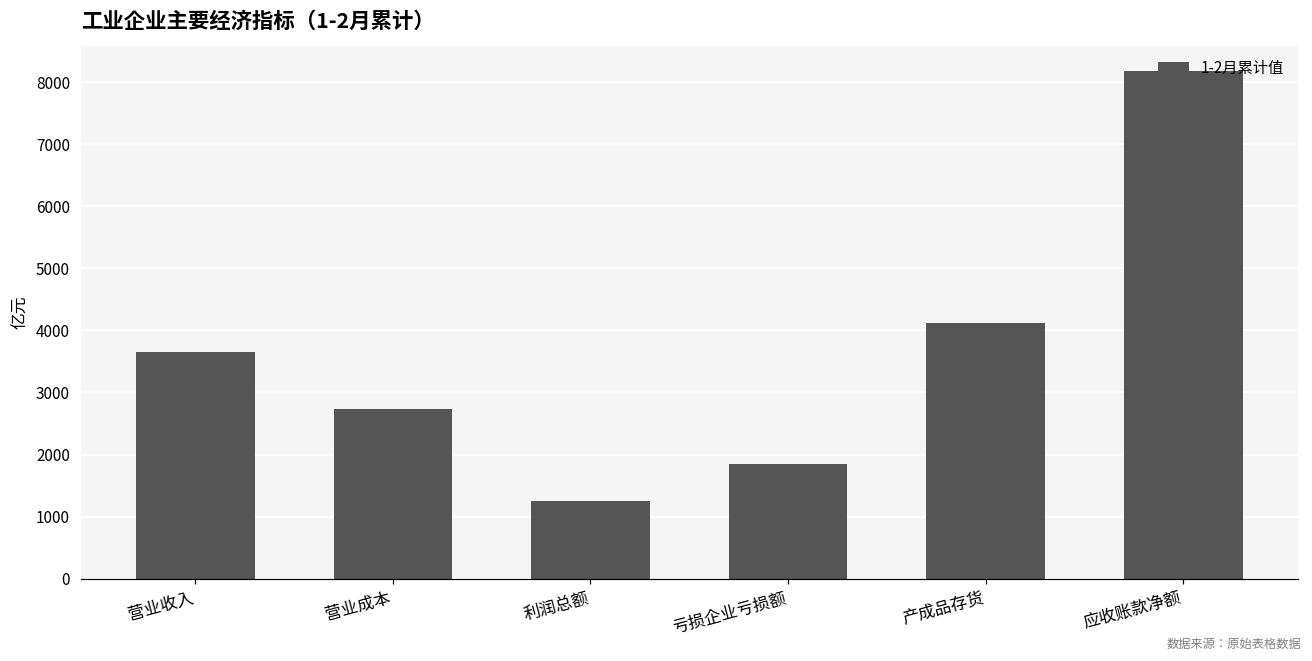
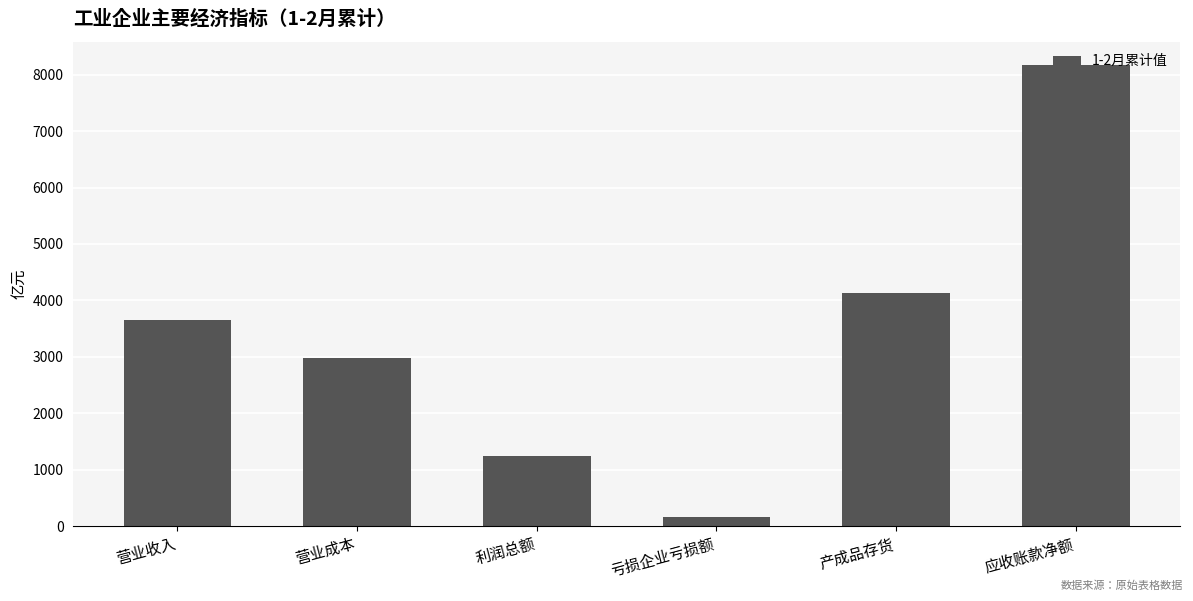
营业成本: 2700 -> 3000
亏损企业亏损额: 1800 -> 200
